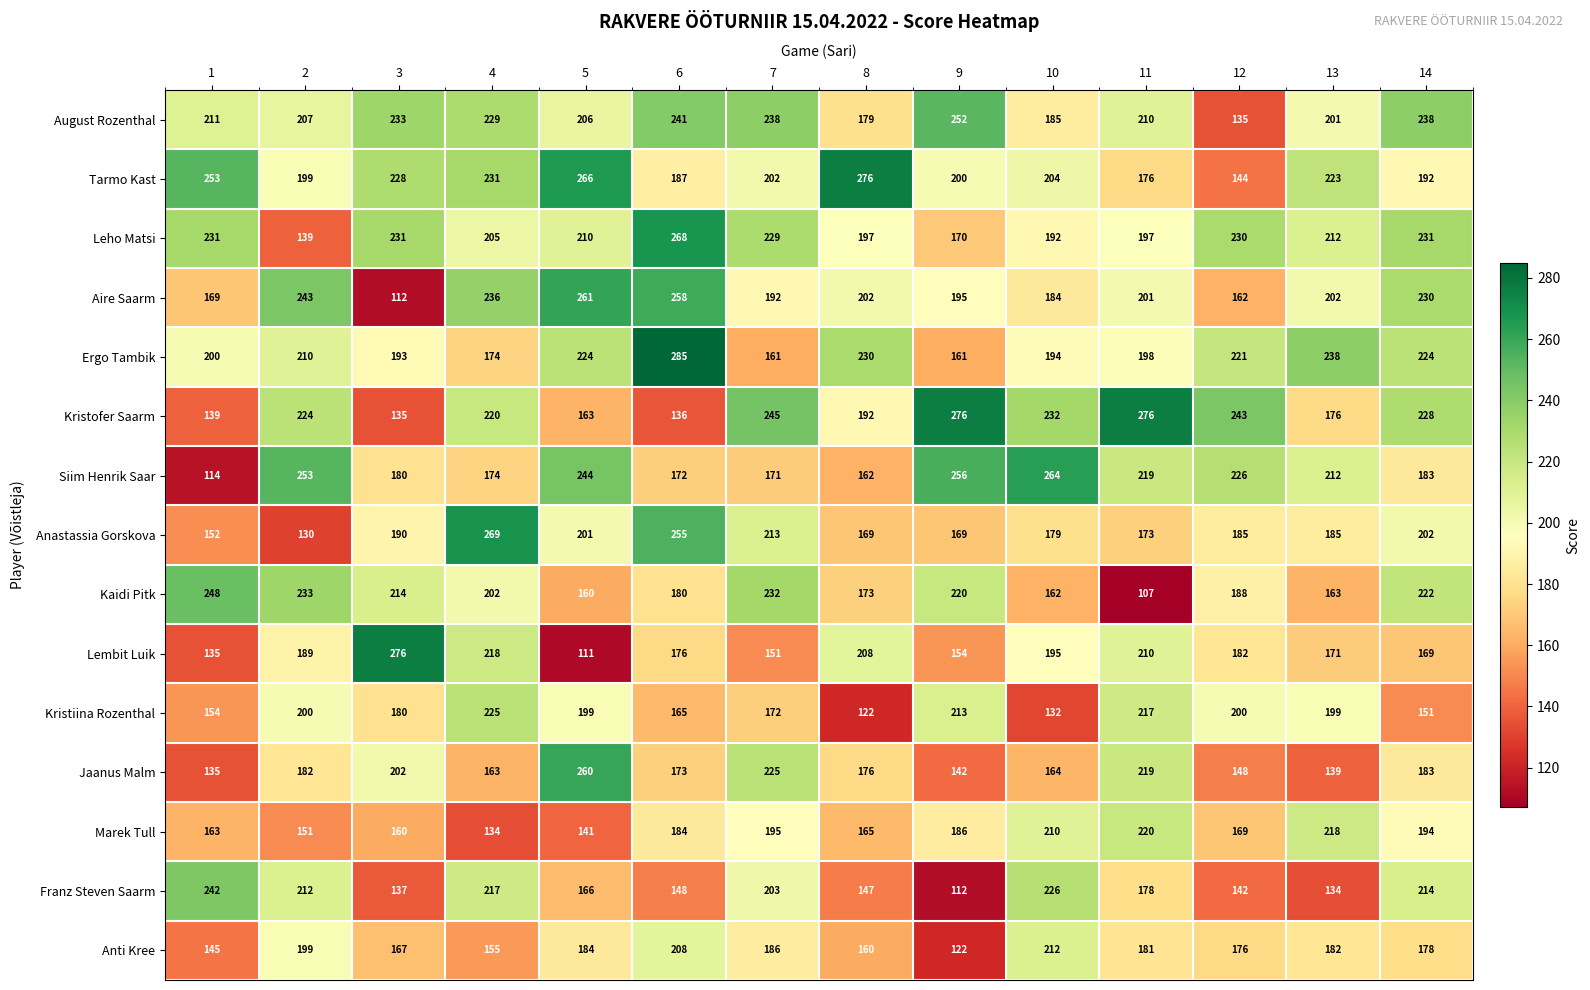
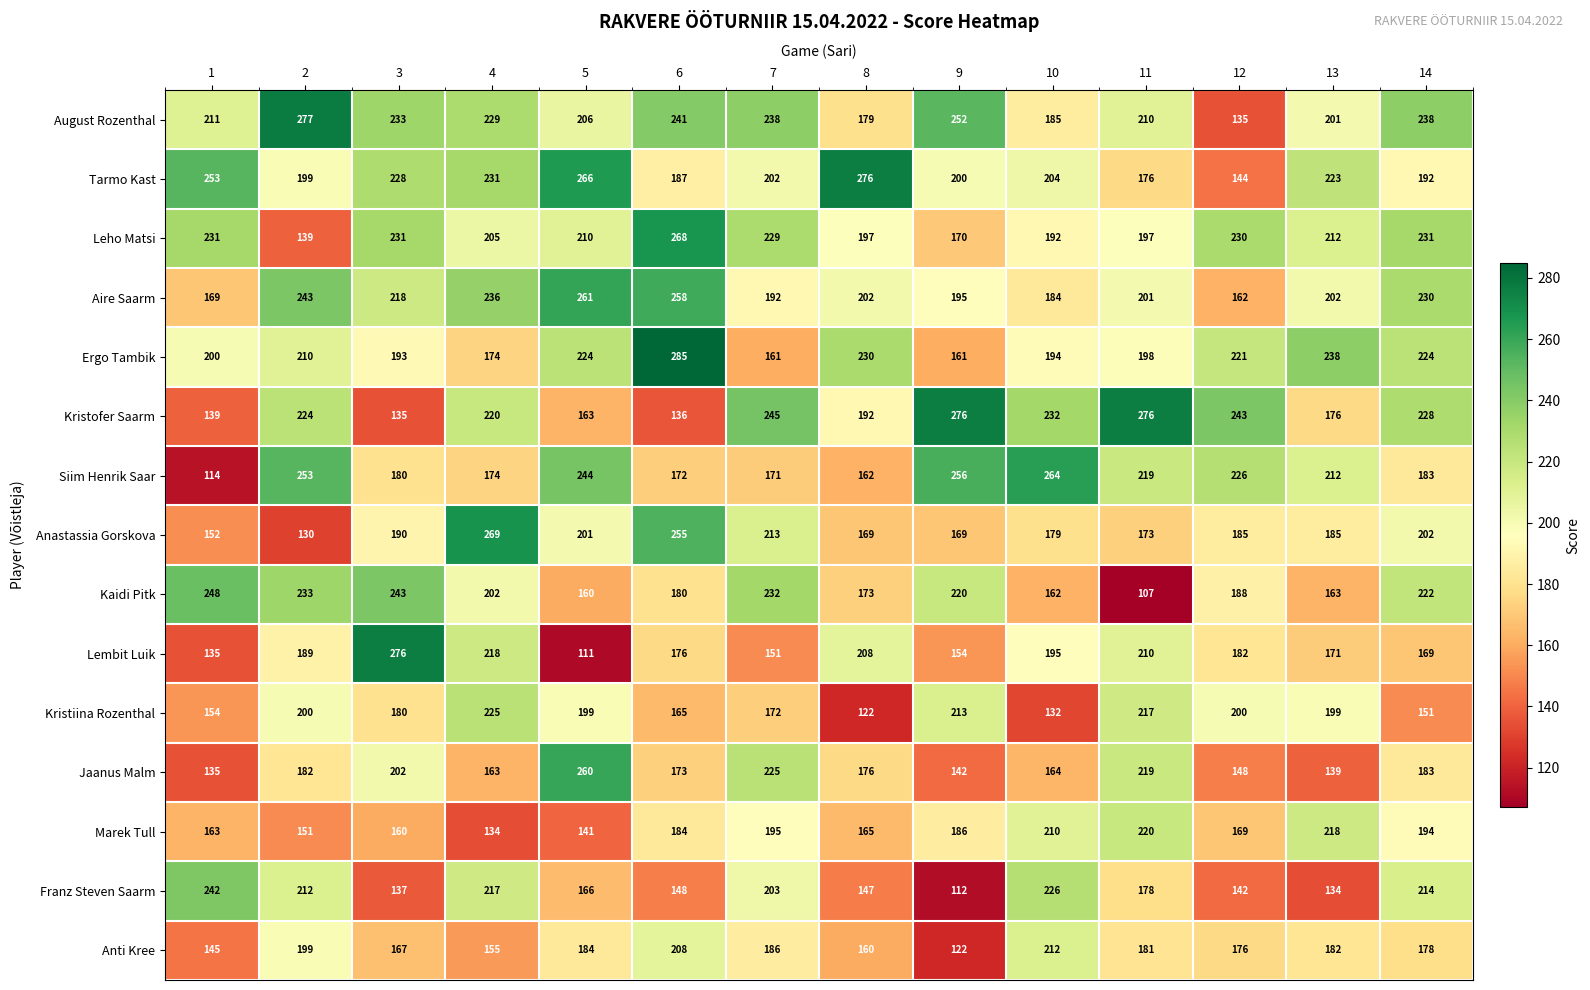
August Rozenthal, 2: 207 -> 277
Aire Saarm, 3: 112 -> 218
Kaidi Pitk, 3: 214 -> 243
